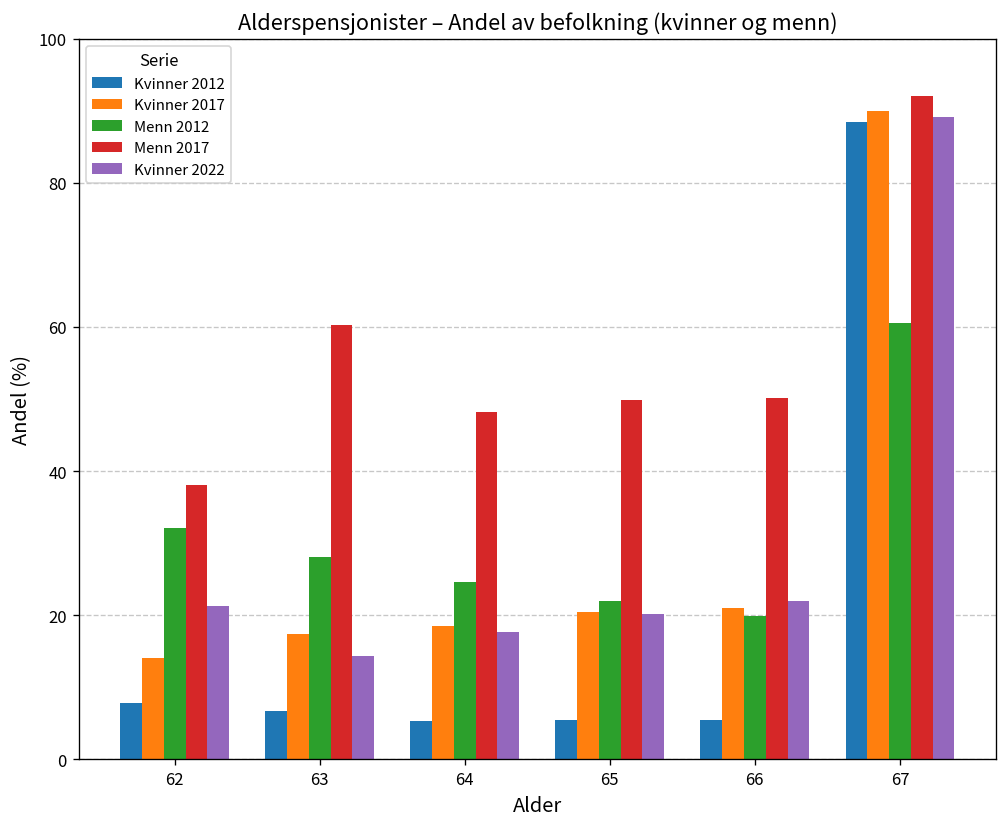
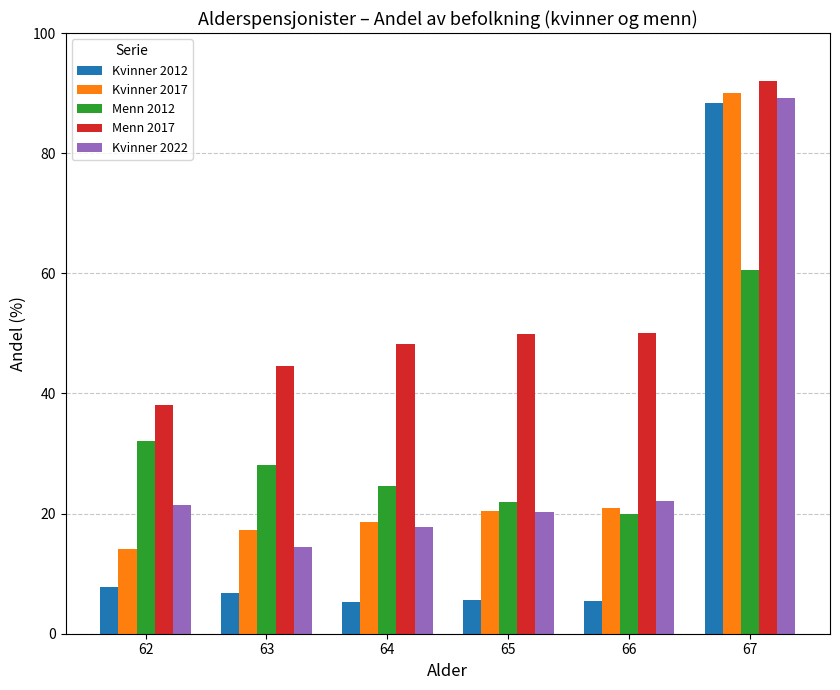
Menn 2017, 63: 60 -> 45
